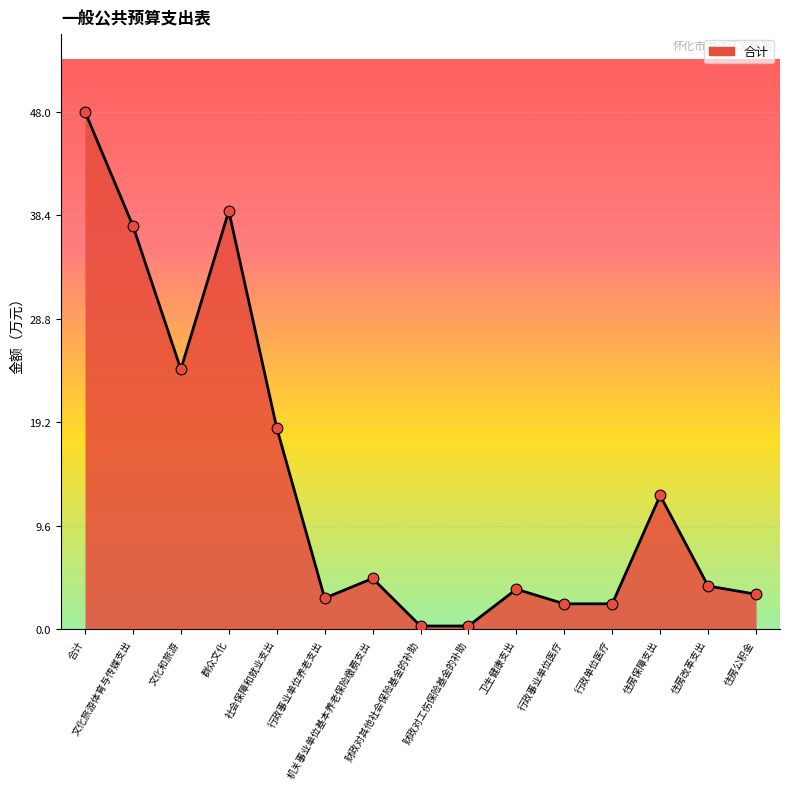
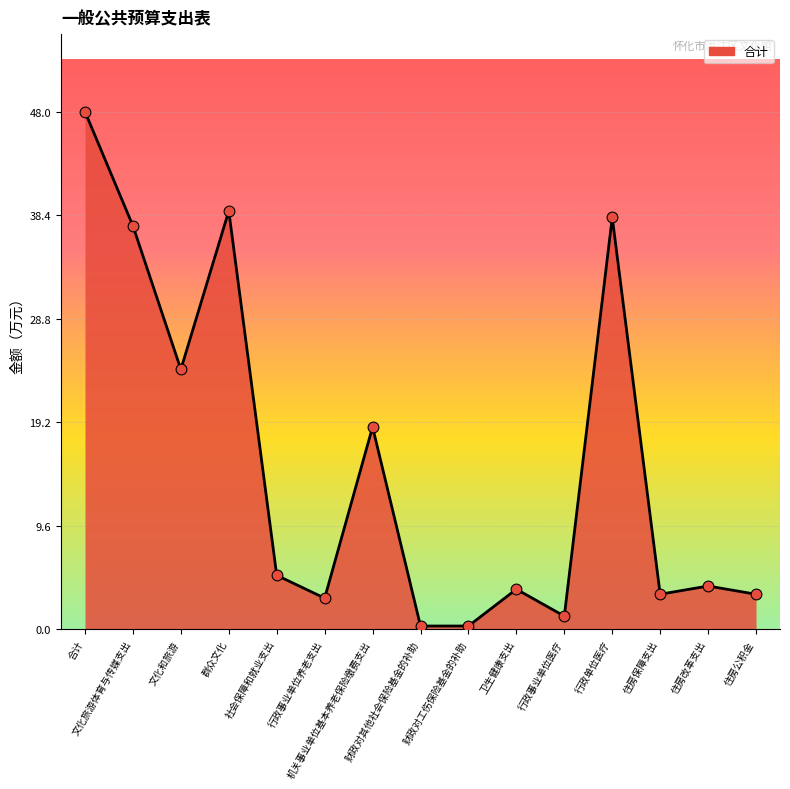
社会保障和就业支出: 18.7 -> 5.0
机关事业单位基本养老保险缴费支出: 4.7 -> 18.7
行政事业单位医疗: 2.3 -> 1.2
行政单位医疗: 2.3 -> 38.2
住房保障支出: 12.4 -> 3.2
